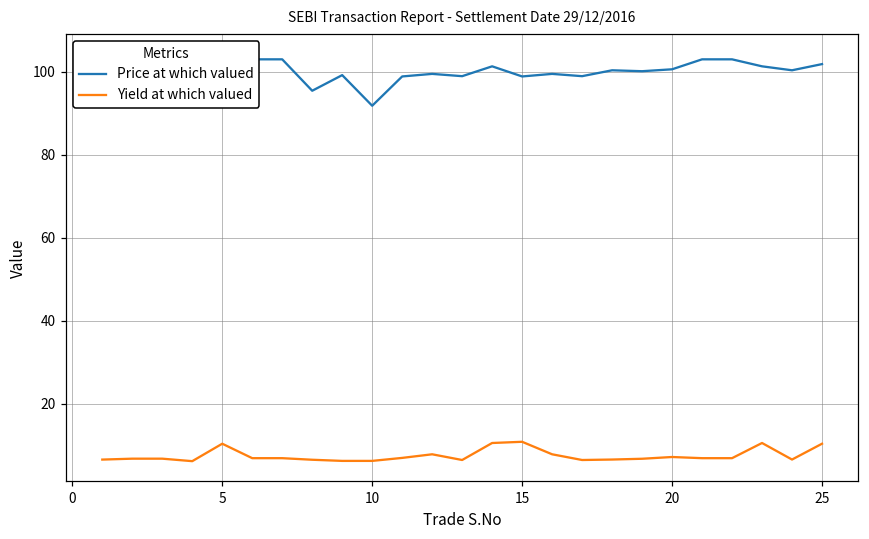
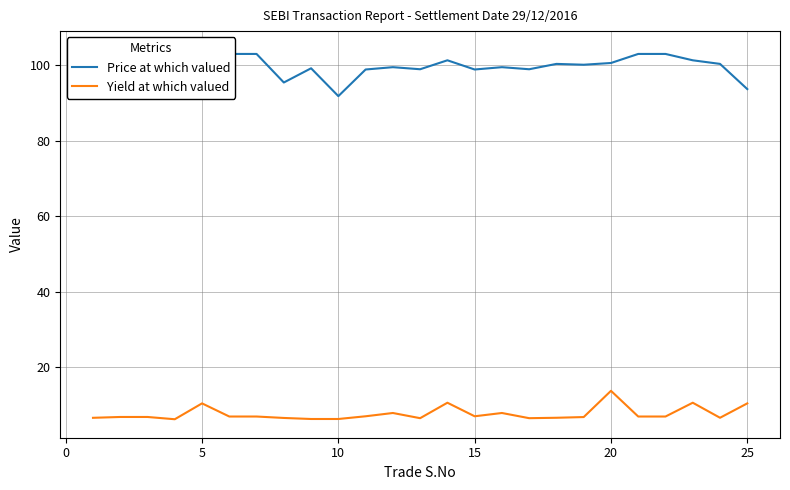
Yield at which valued, 15: 11 -> 7
Yield at which valued, 20: 7 -> 14
Price at which valued, 25: 102 -> 94
